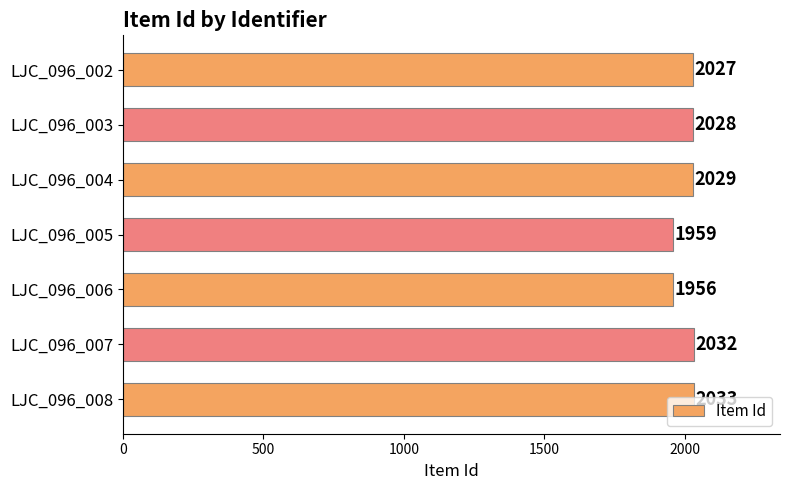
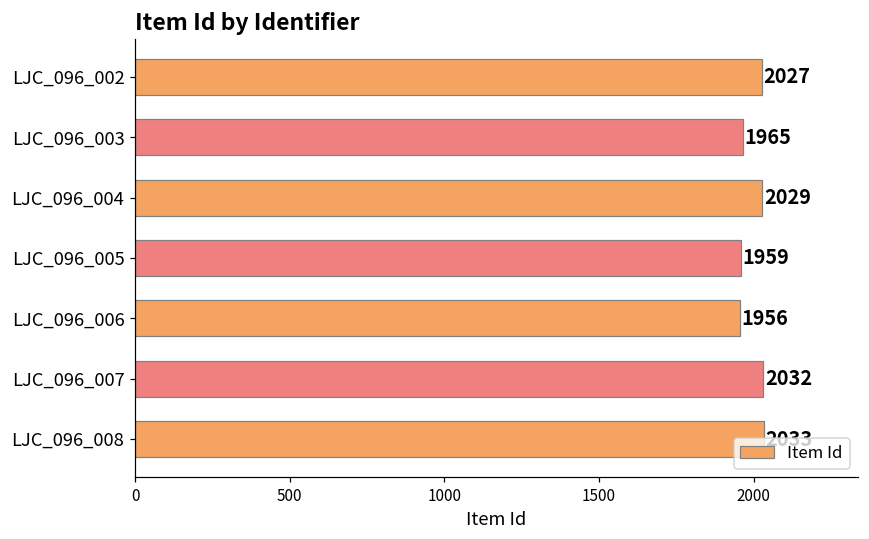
LJC_096_003: 2028 -> 1965
